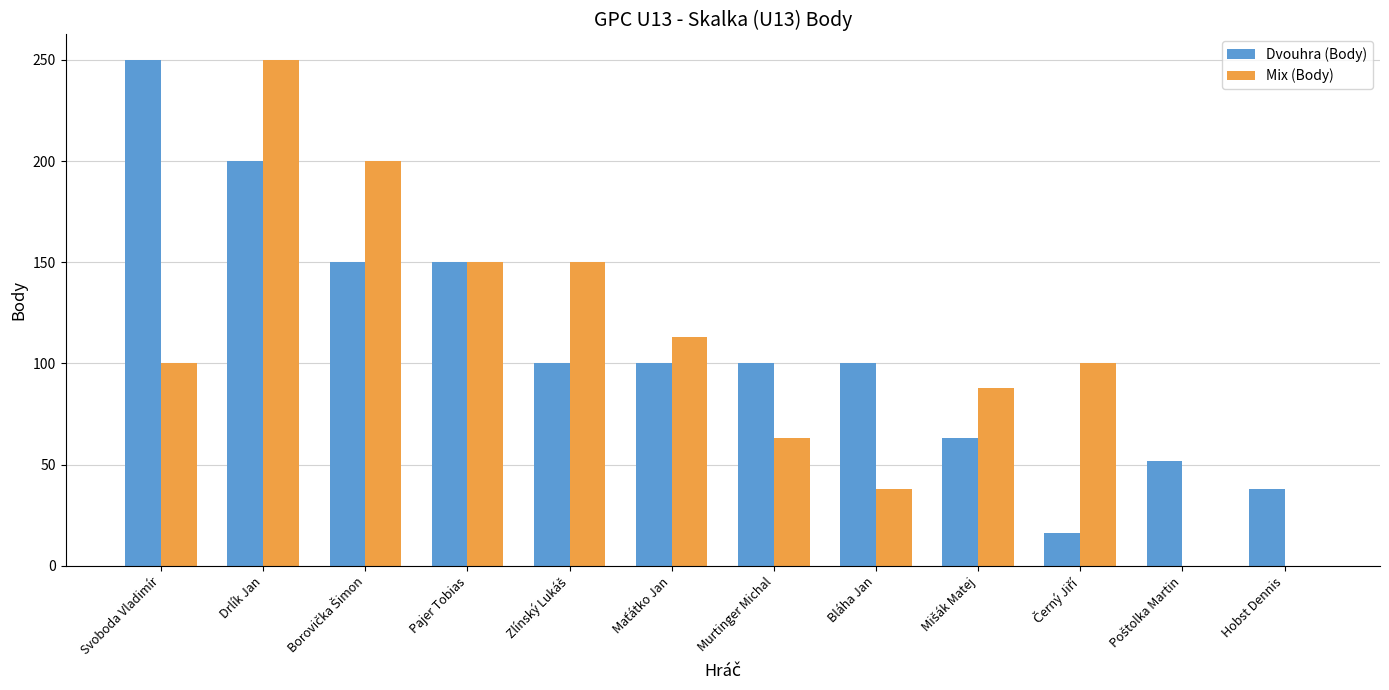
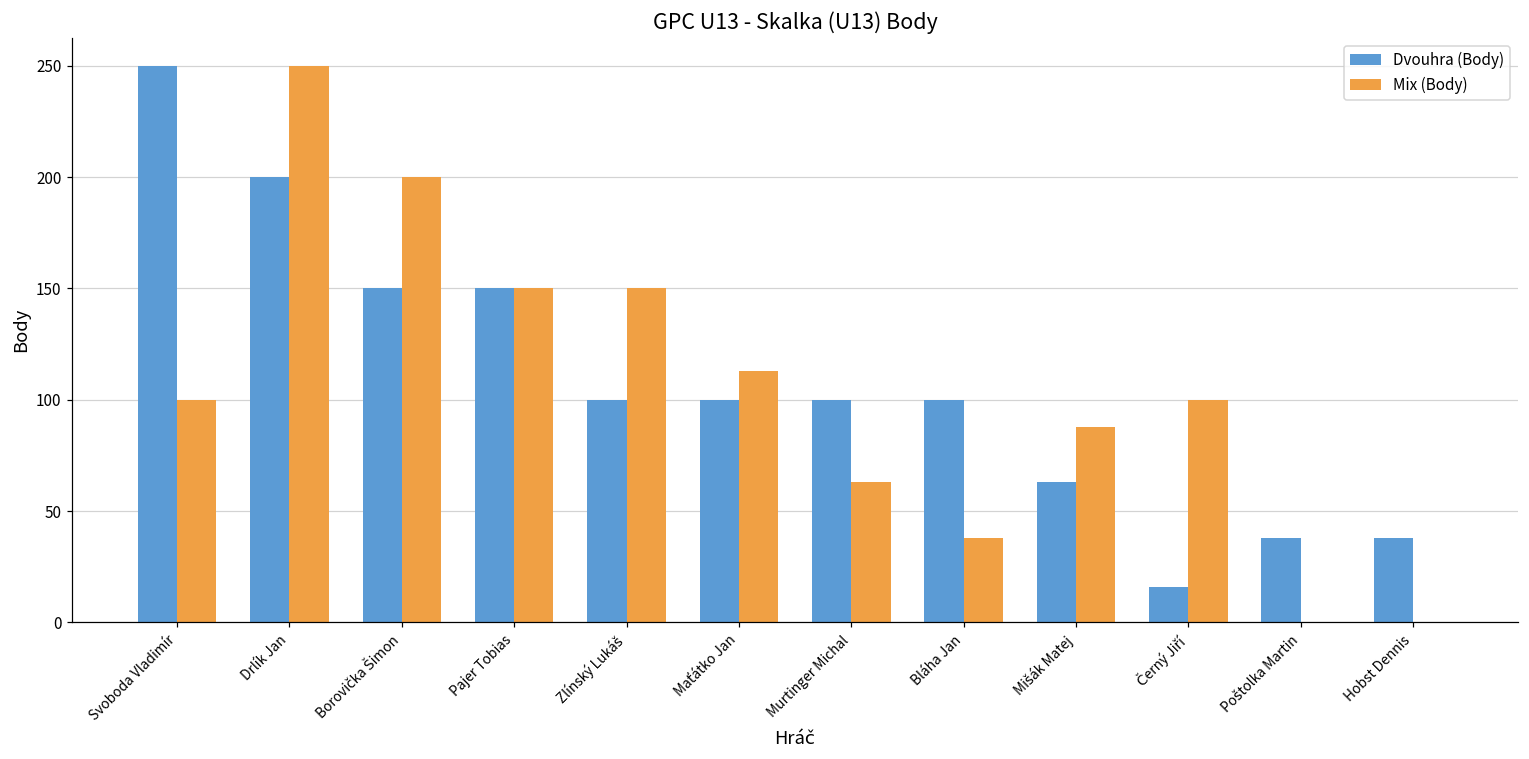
Dvouhra (Body), Poštolka Martin: 52 -> 38
